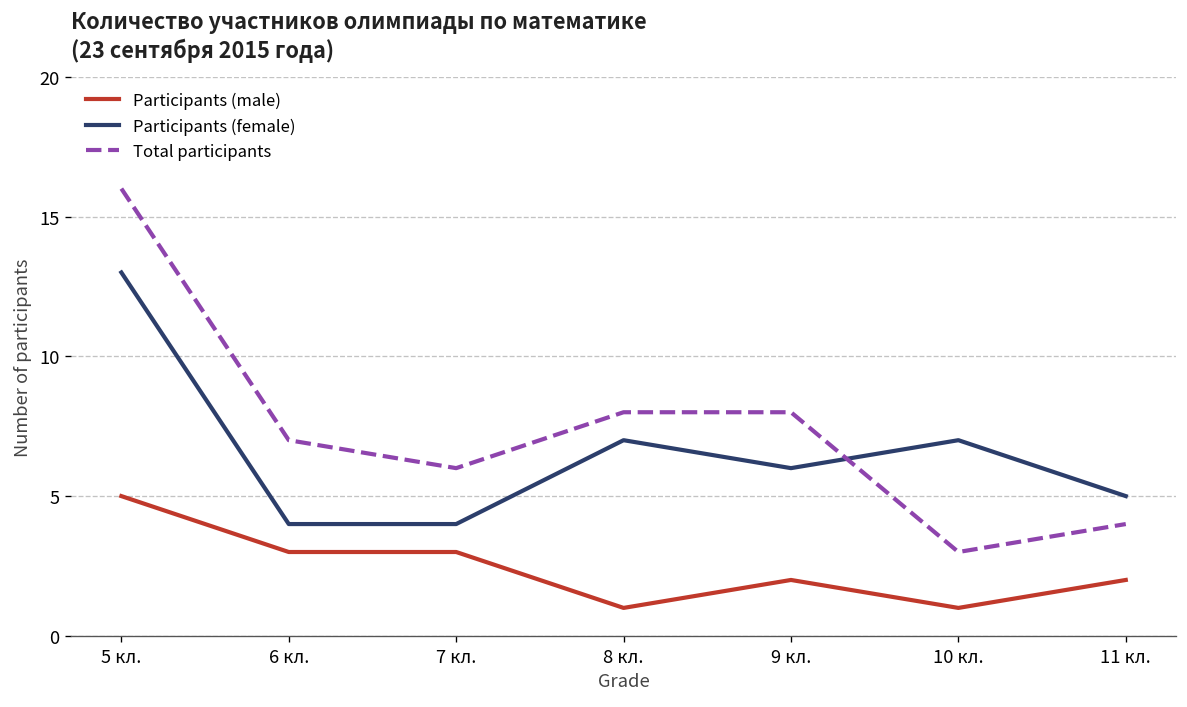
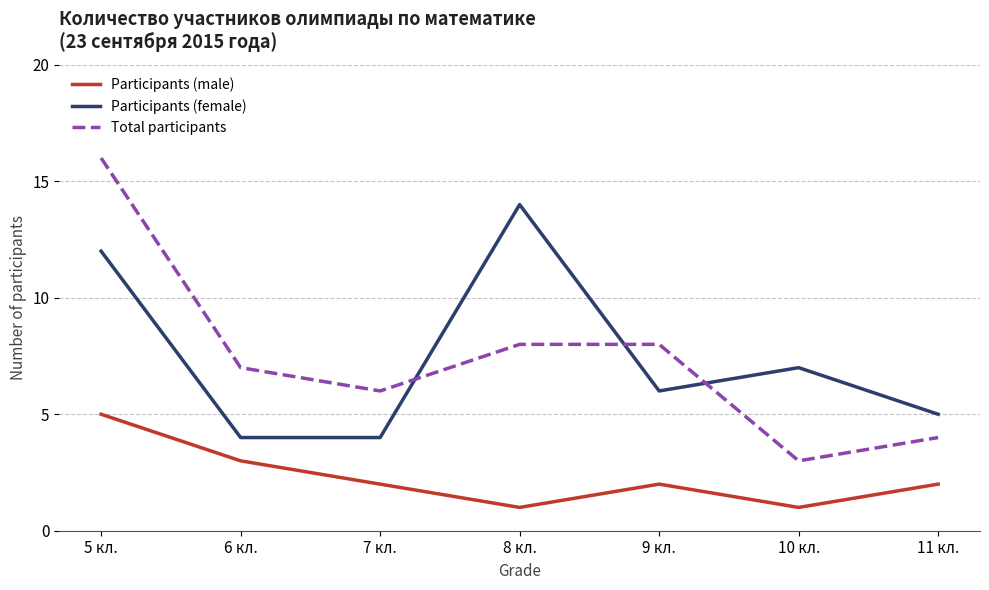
Participants (female), 5 кл.: 13 -> 12
Participants (male), 7 кл.: 3 -> 2
Participants (female), 8 кл.: 7 -> 14
